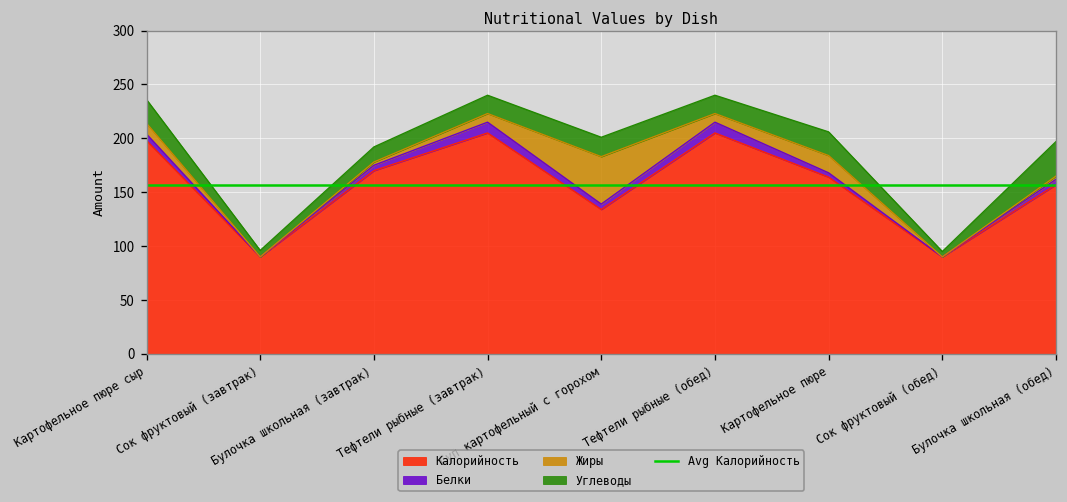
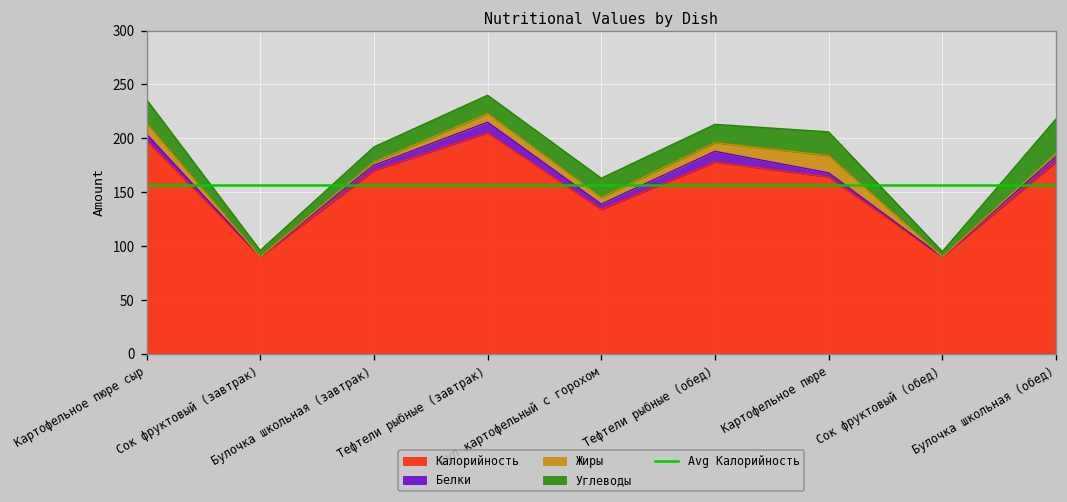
Жиры, Суп картофельный с горохом: 40 -> 10
Калорийность, Тефтели рыбные (обед): 210 -> 180
Калорийность, Булочка школьная (обед): 160 -> 180
